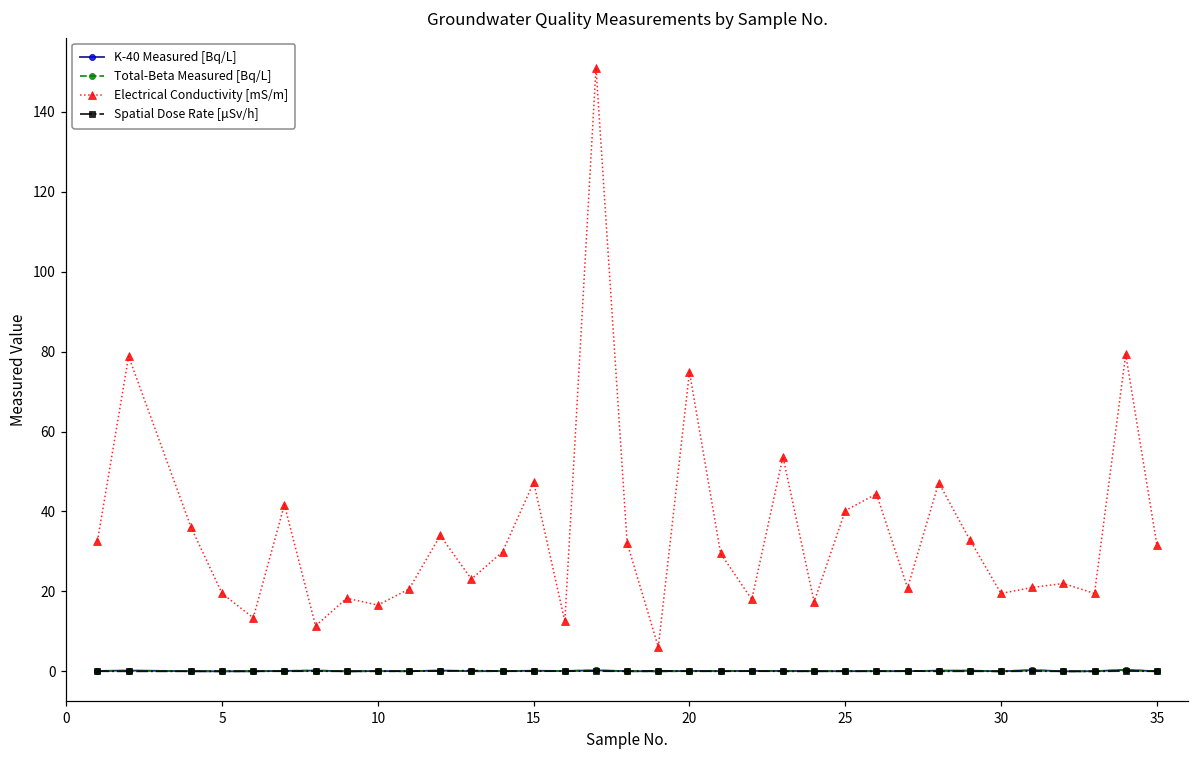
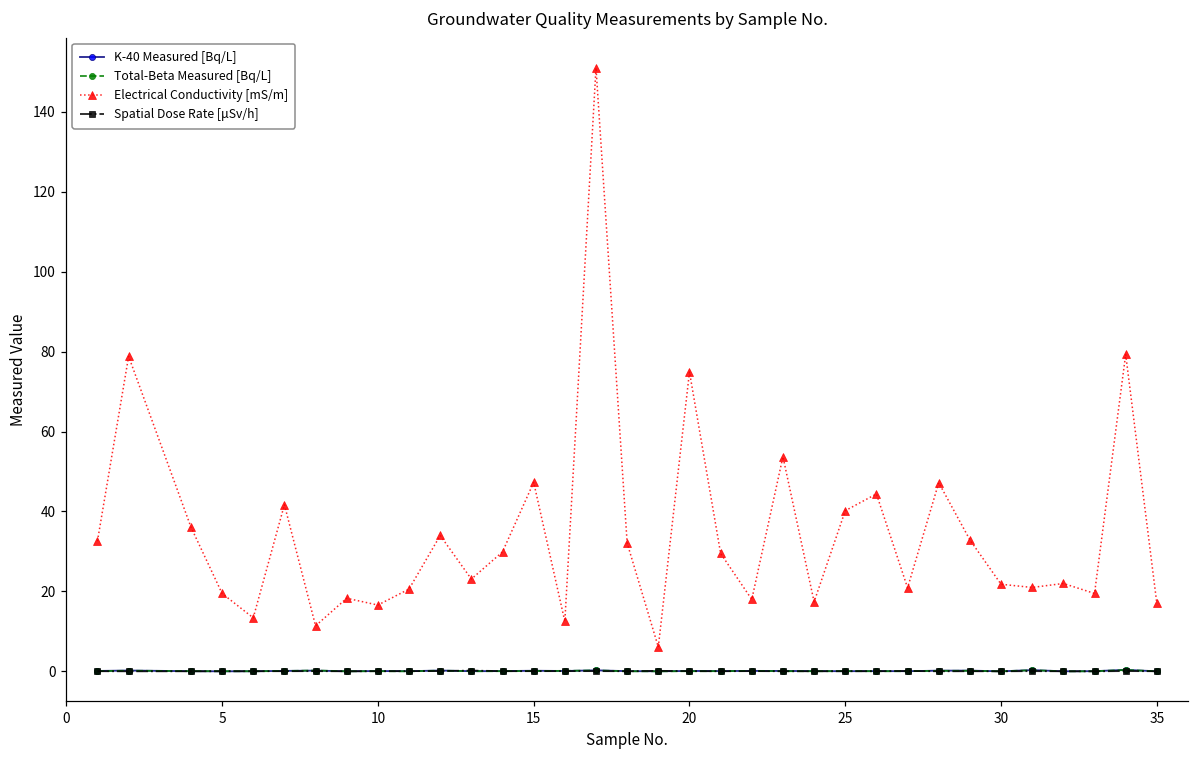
Electrical Conductivity [mS/m], 30: 20 -> 22
Electrical Conductivity [mS/m], 35: 32 -> 17
